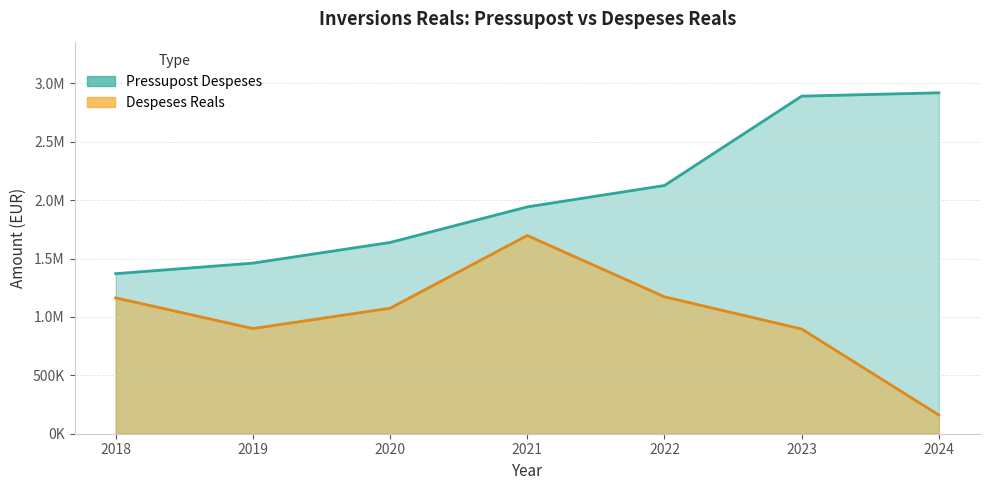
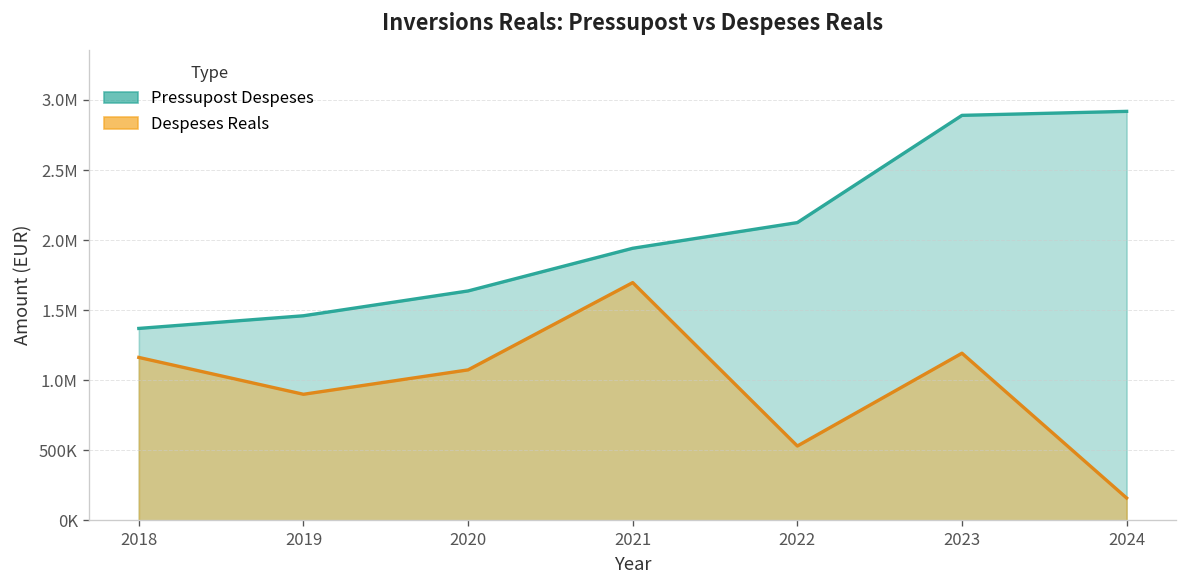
Despeses Reals, 2022: 1170000 -> 530000
Despeses Reals, 2023: 900000 -> 1190000
